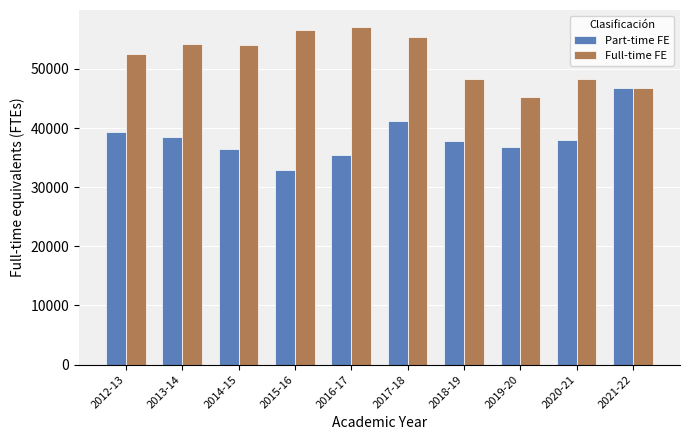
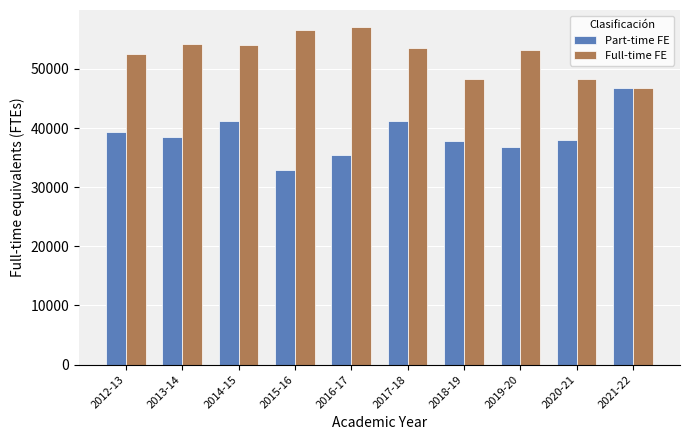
Part-time FE, 2014-15: 36000 -> 41000
Full-time FE, 2017-18: 55000 -> 54000
Full-time FE, 2019-20: 45000 -> 53000
